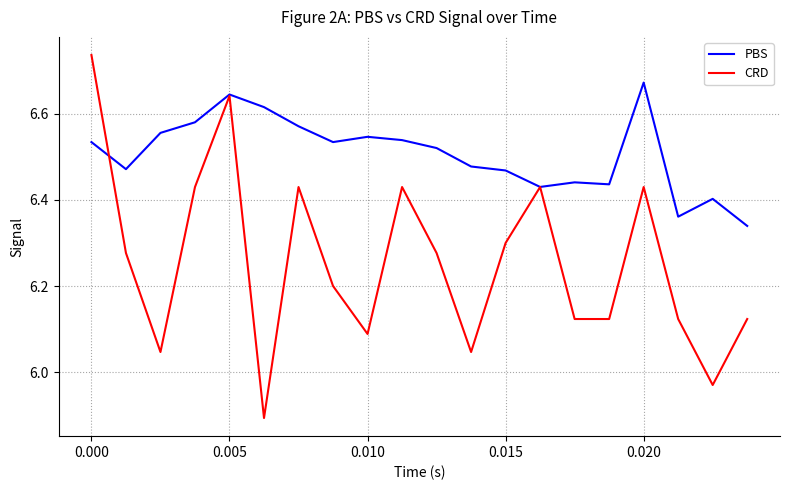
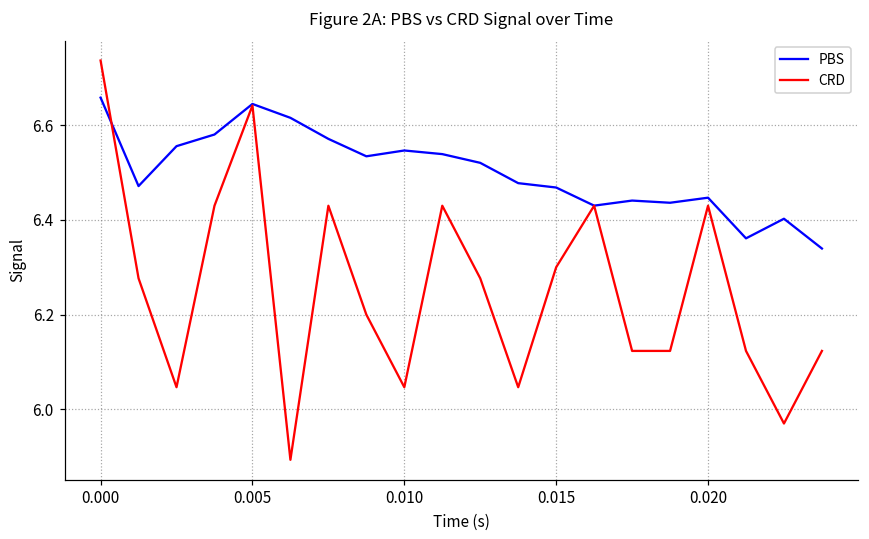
PBS, 0.000: 6.53 -> 6.66
CRD, 0.010: 6.09 -> 6.05
PBS, 0.020: 6.67 -> 6.45
